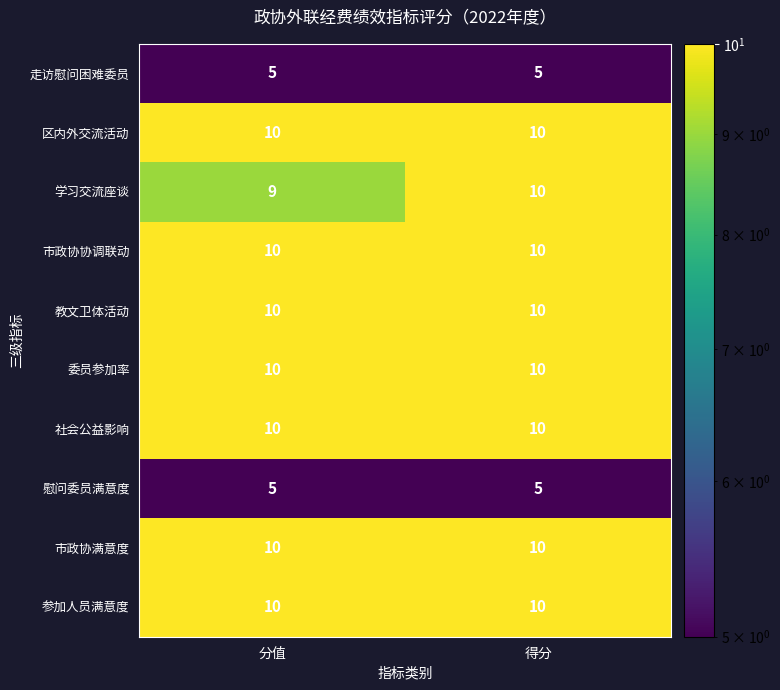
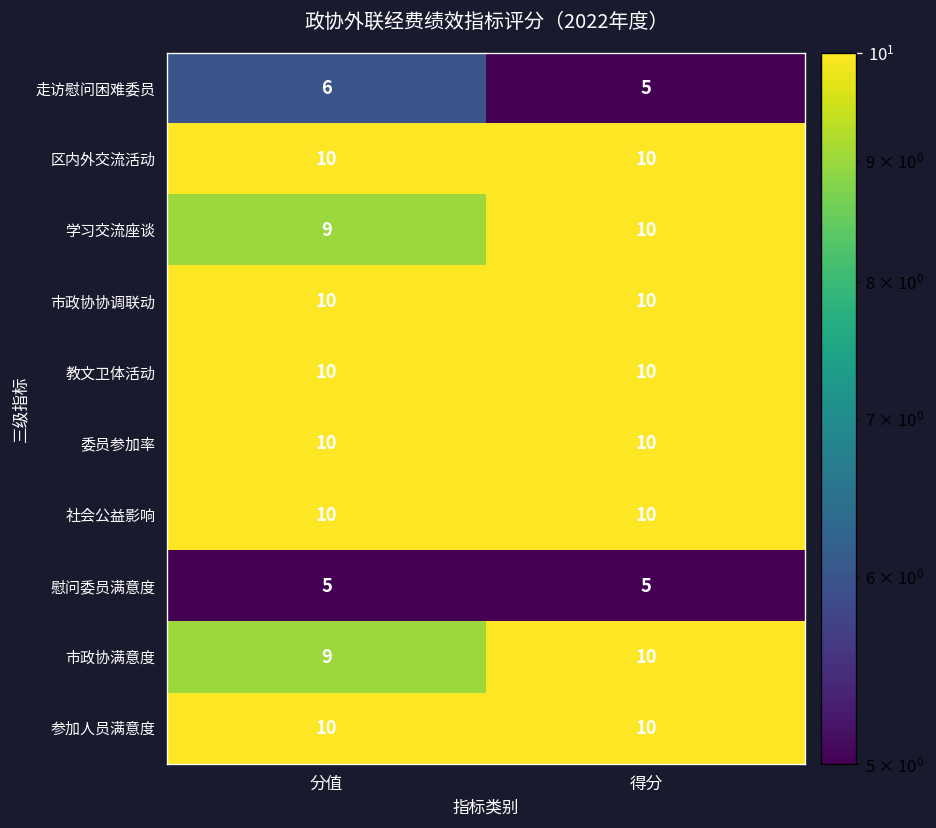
走访慰问困难委员, 分值: 5 -> 6
市政协满意度, 分值: 10 -> 9
